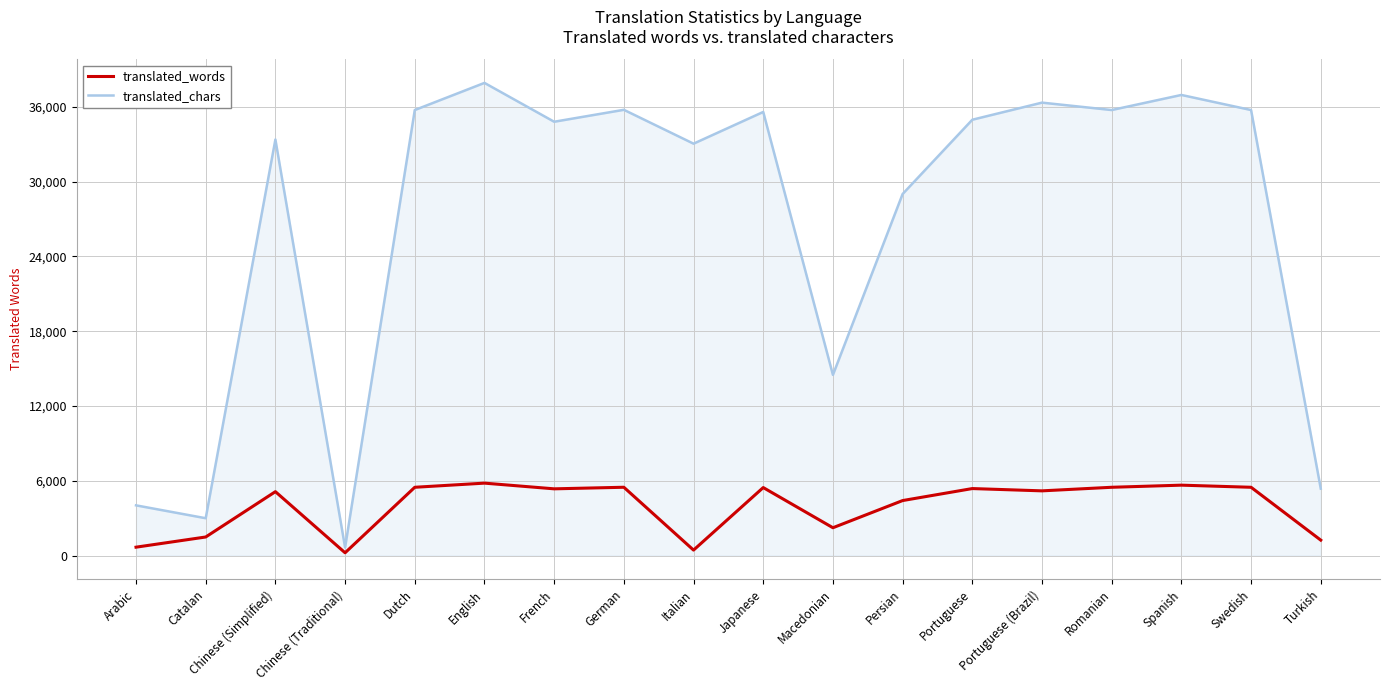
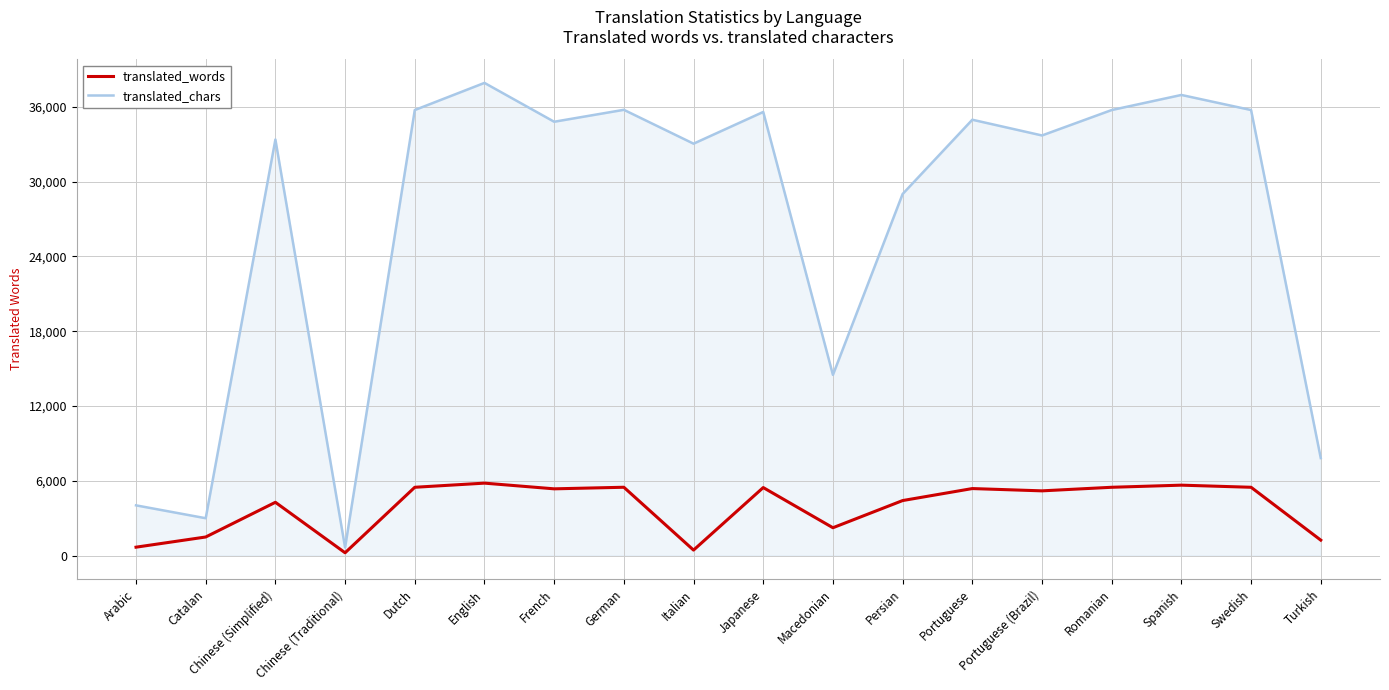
translated_words, Chinese (Simplified): 5,100 -> 4,300
translated_chars, Portuguese (Brazil): 36,300 -> 33,700
translated_chars, Turkish: 5,400 -> 7,800
